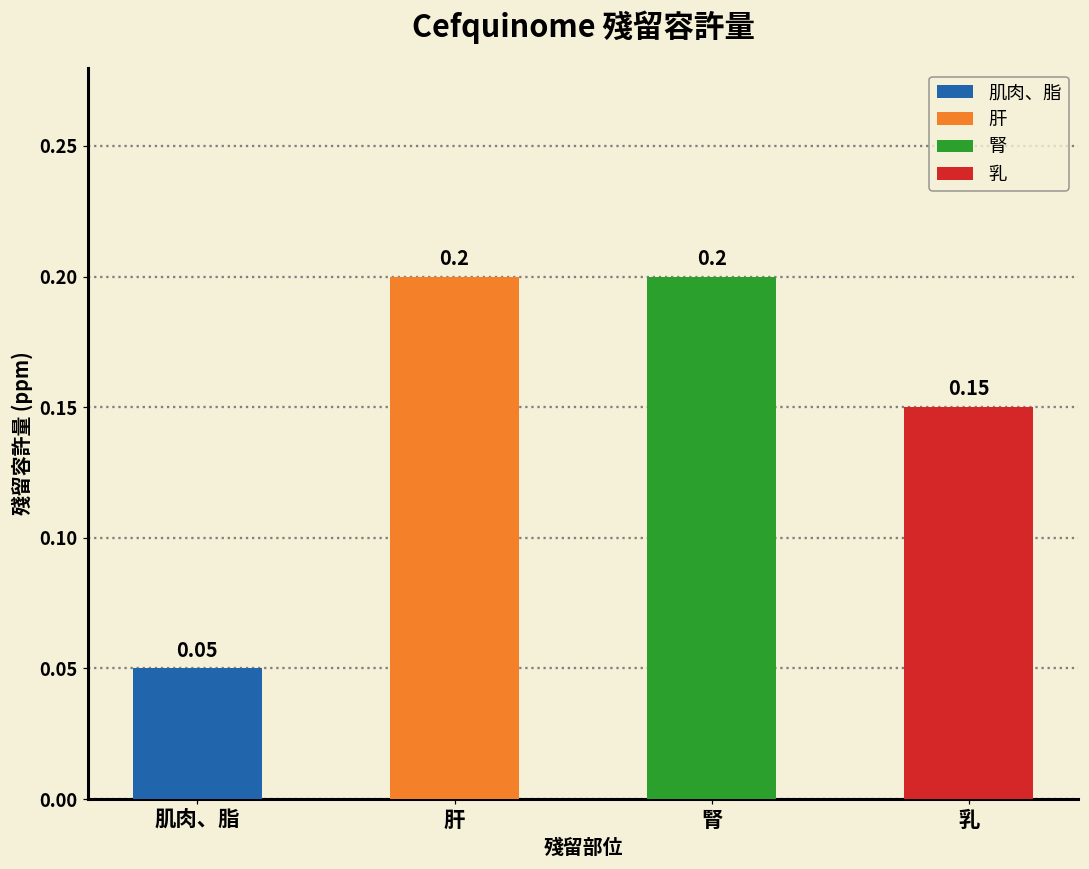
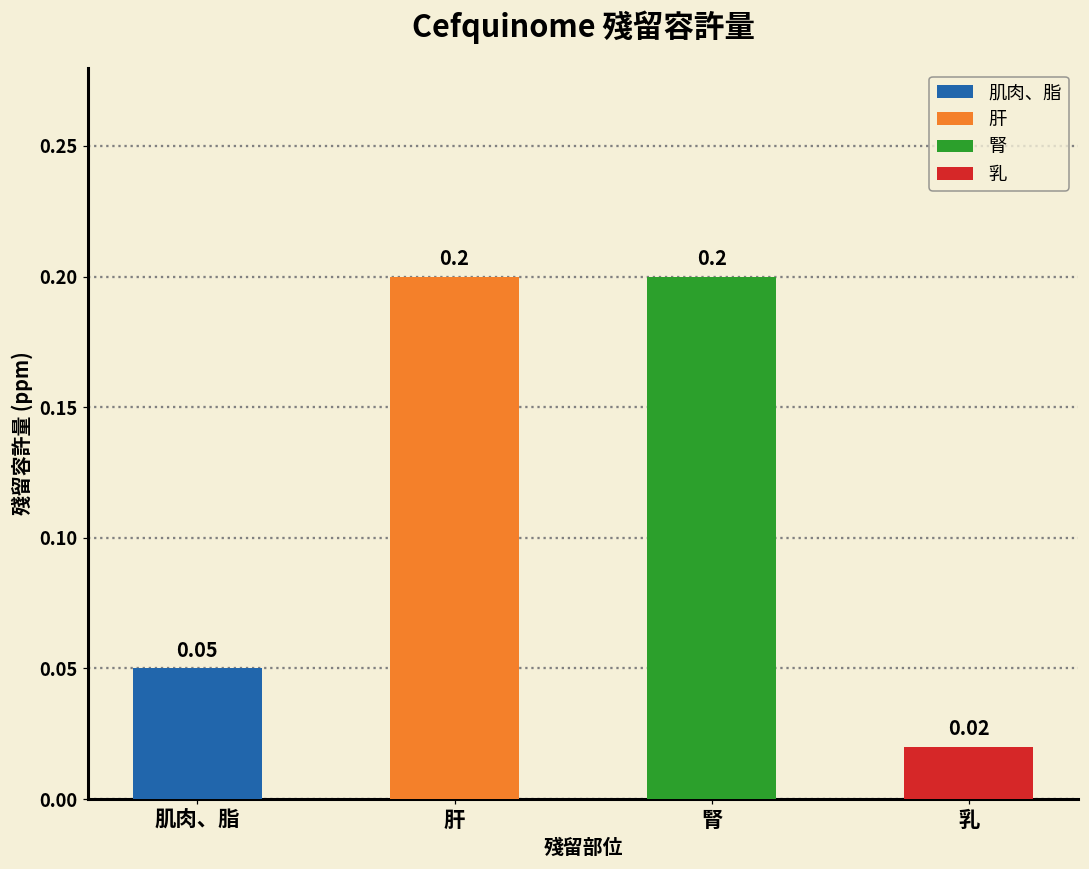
乳: 0.15 -> 0.02
